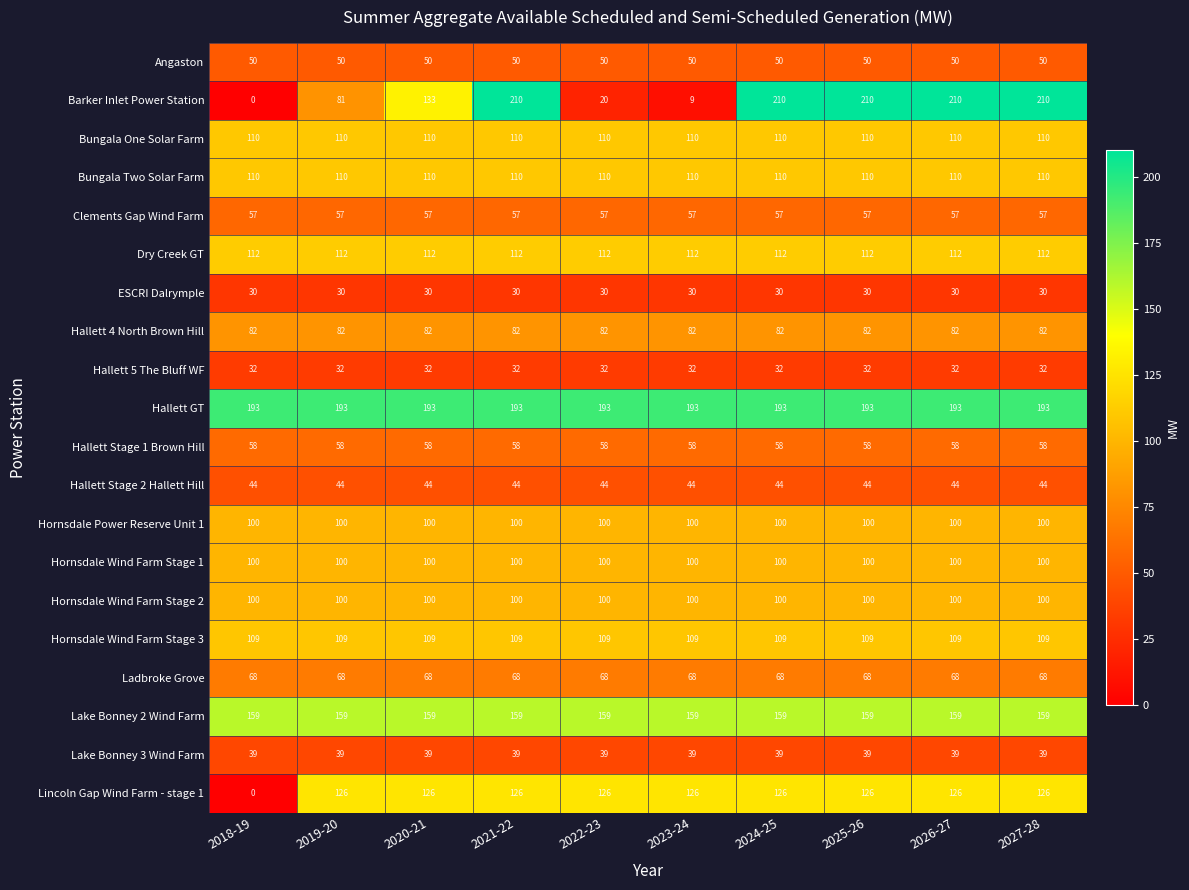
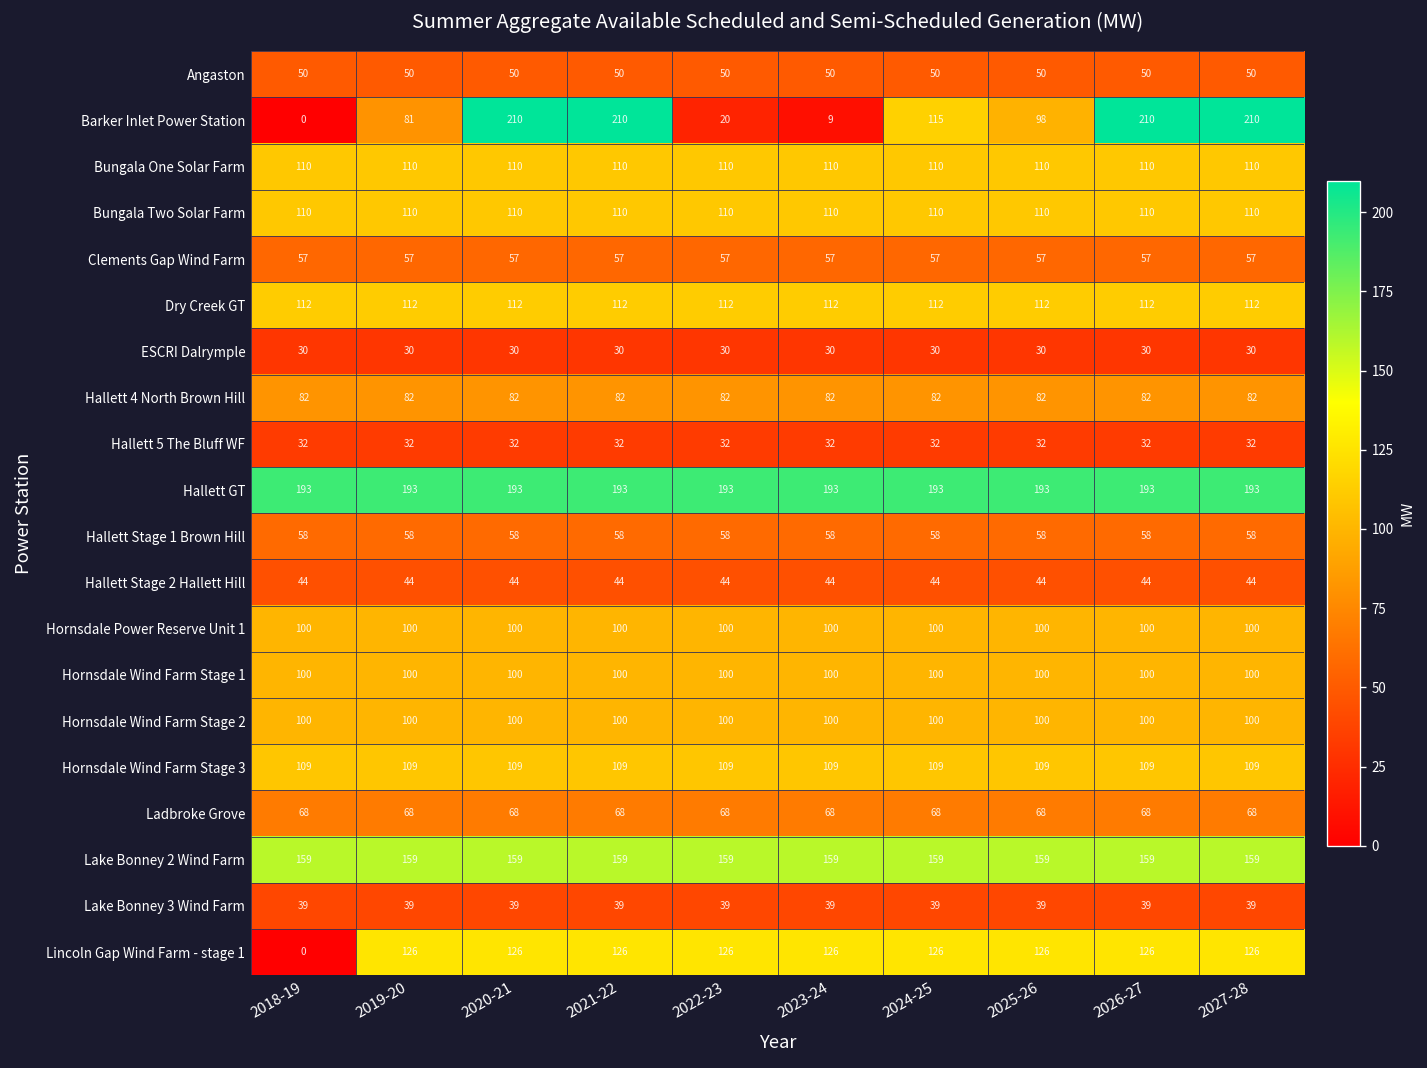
Barker Inlet Power Station, 2020-21: 133 -> 210
Barker Inlet Power Station, 2024-25: 210 -> 115
Barker Inlet Power Station, 2025-26: 210 -> 98
